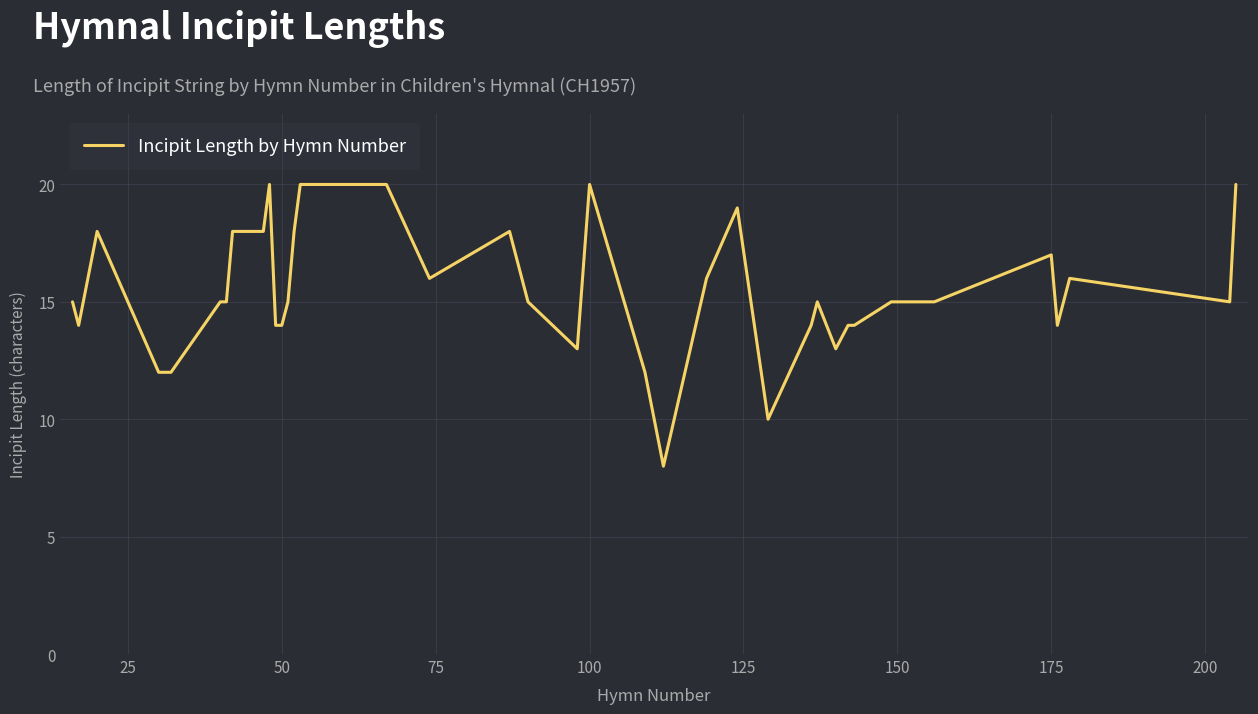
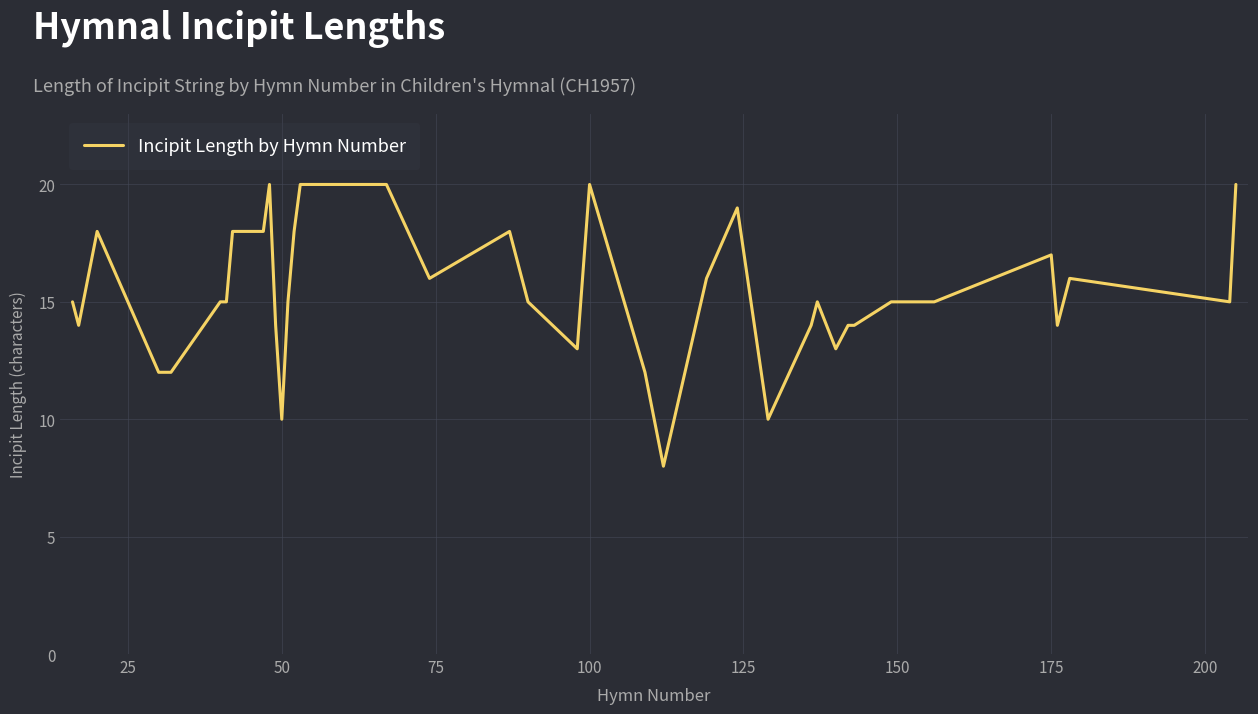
50: 14 -> 10
